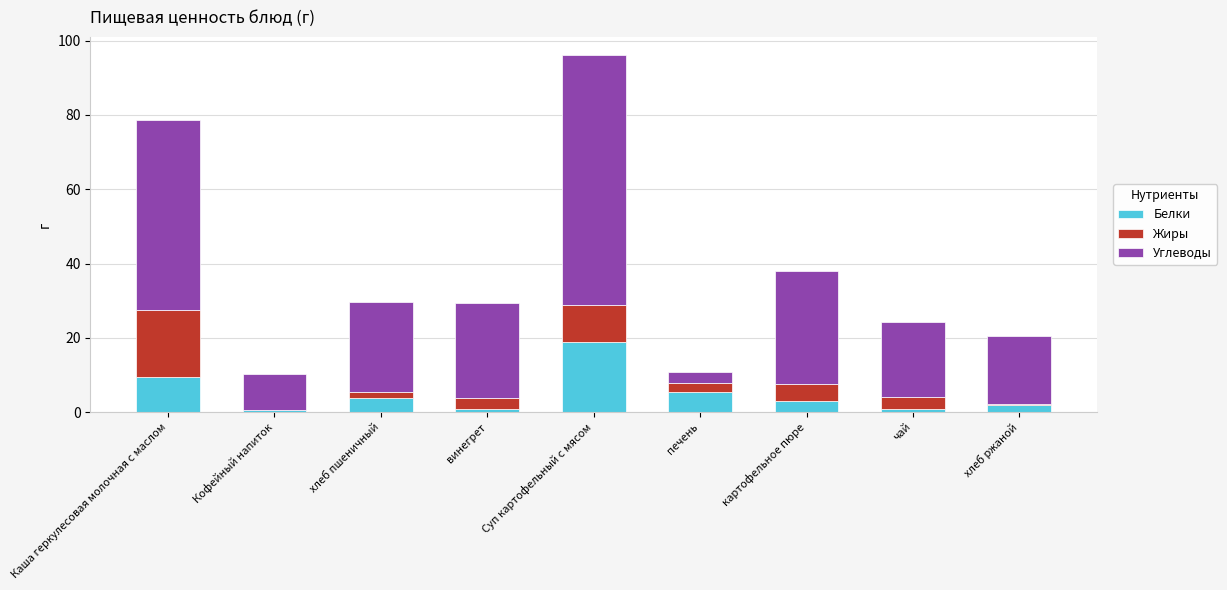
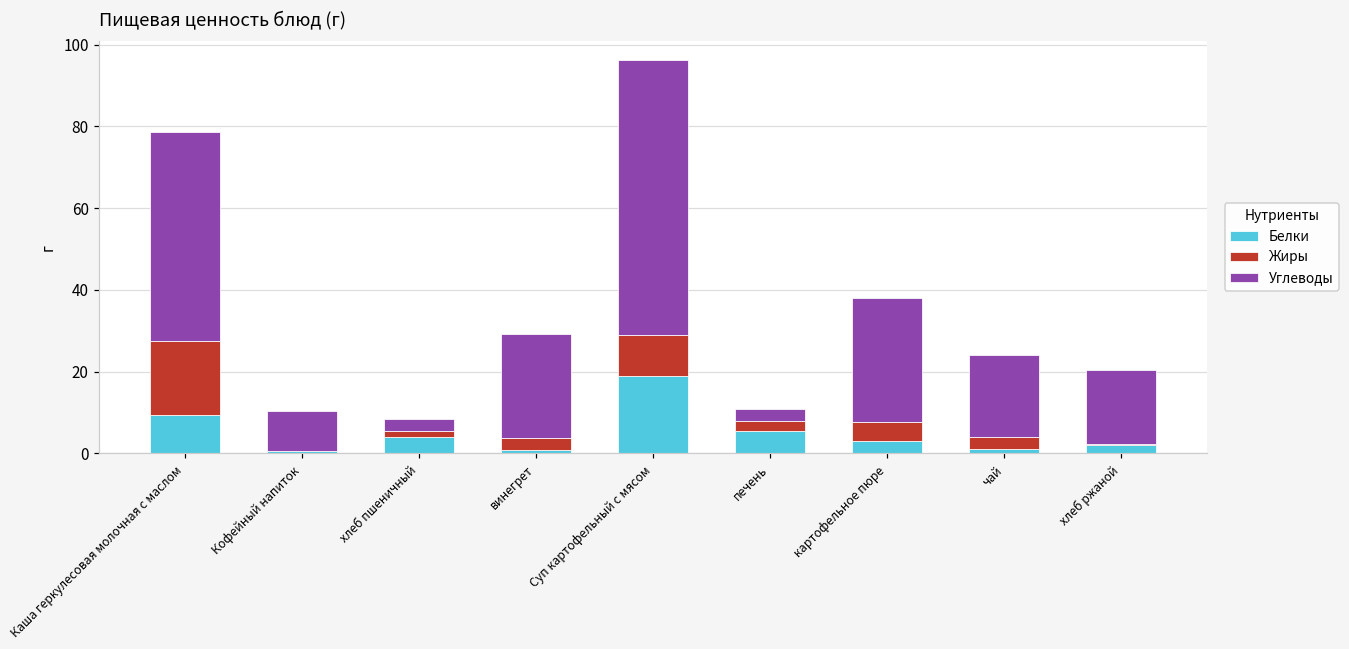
Углеводы, хлеб пшеничный: 24 -> 3
